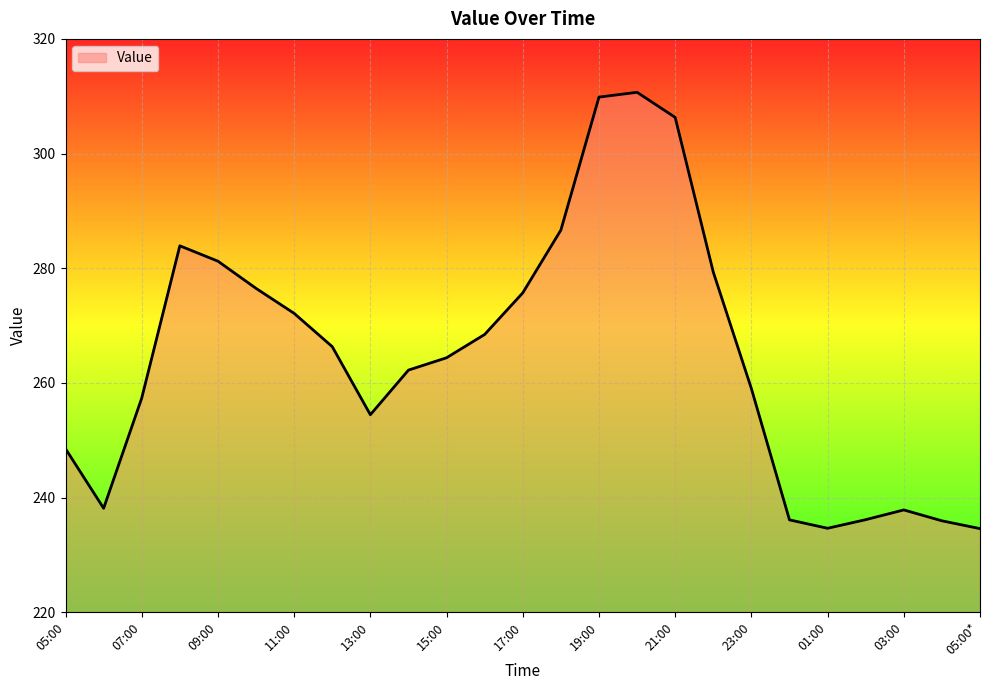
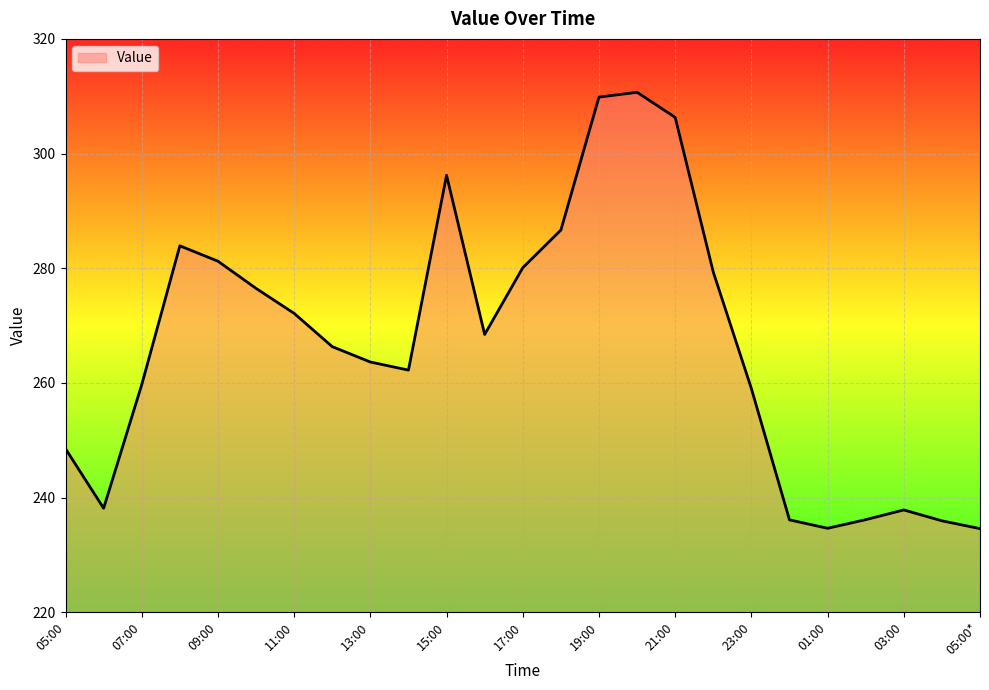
07:00: 257 -> 260
13:00: 254 -> 264
15:00: 264 -> 296
17:00: 276 -> 280
